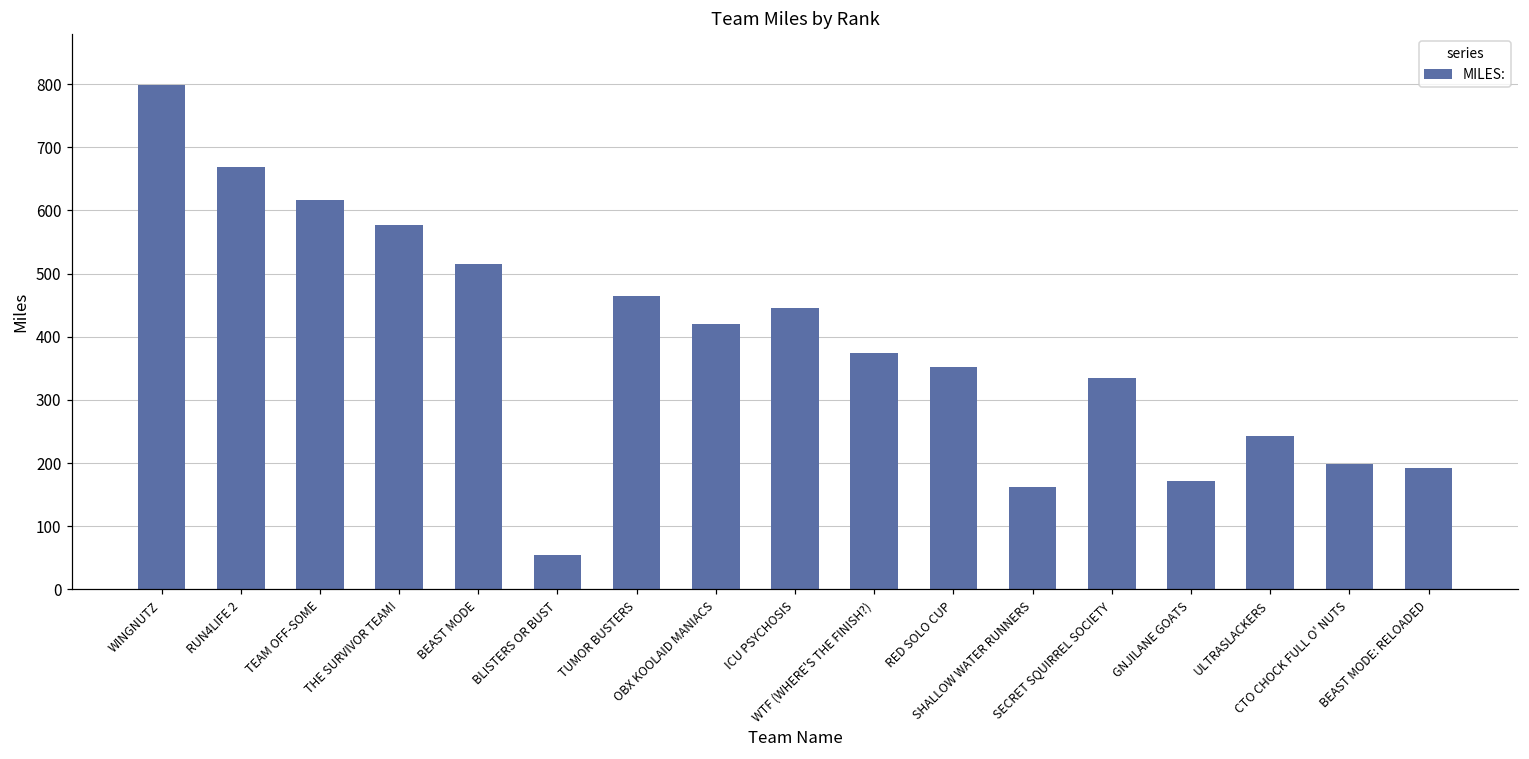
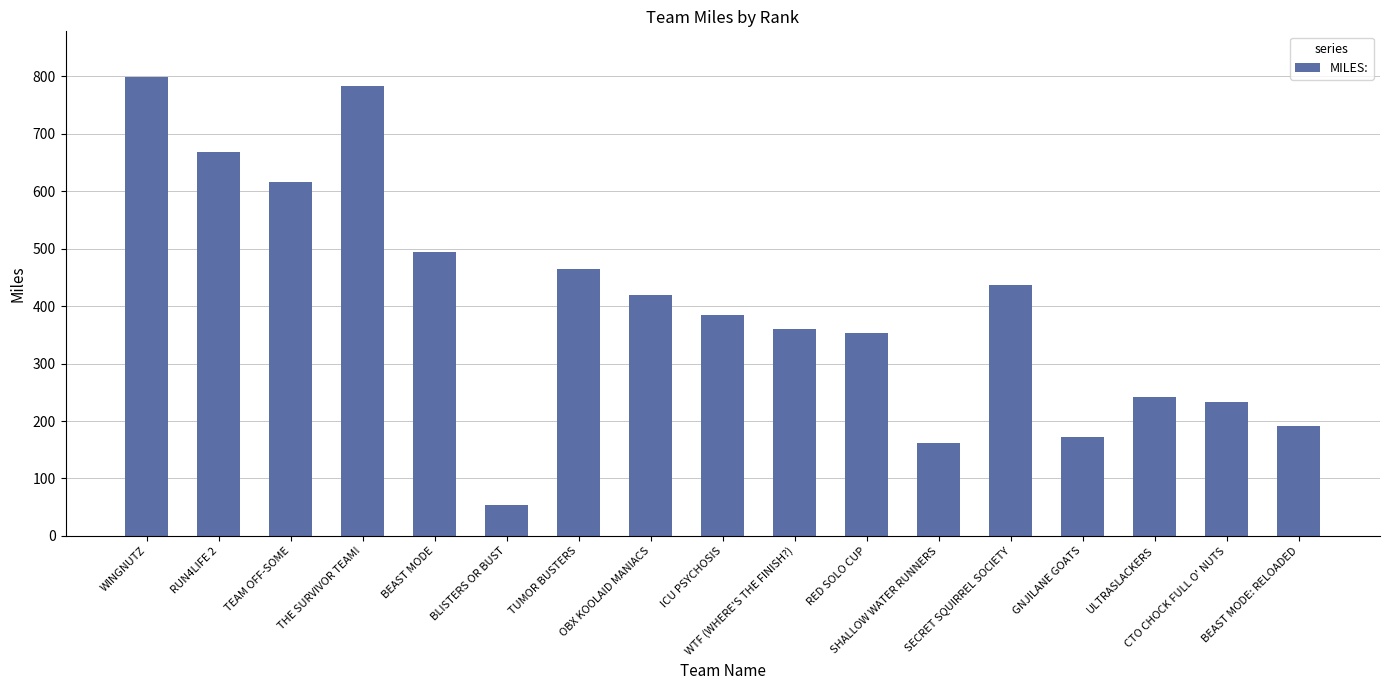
THE SURVIVOR TEAM!: 580 -> 780
BEAST MODE: 520 -> 500
ICU PSYCHOSIS: 450 -> 390
WTF (WHERE'S THE FINISH?): 380 -> 360
SECRET SQUIRREL SOCIETY: 330 -> 440
CTO CHOCK FULL O' NUTS: 200 -> 230
